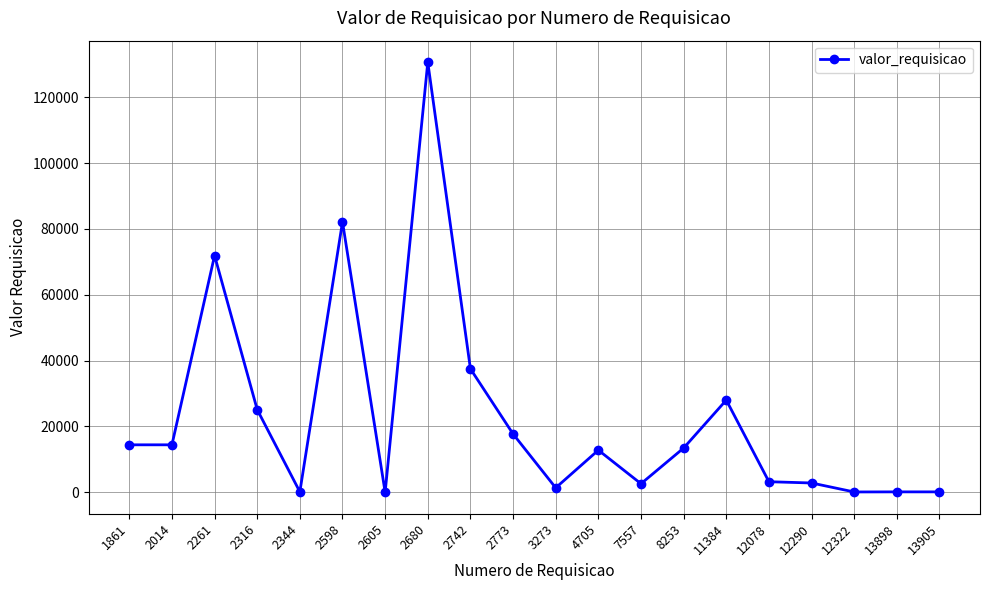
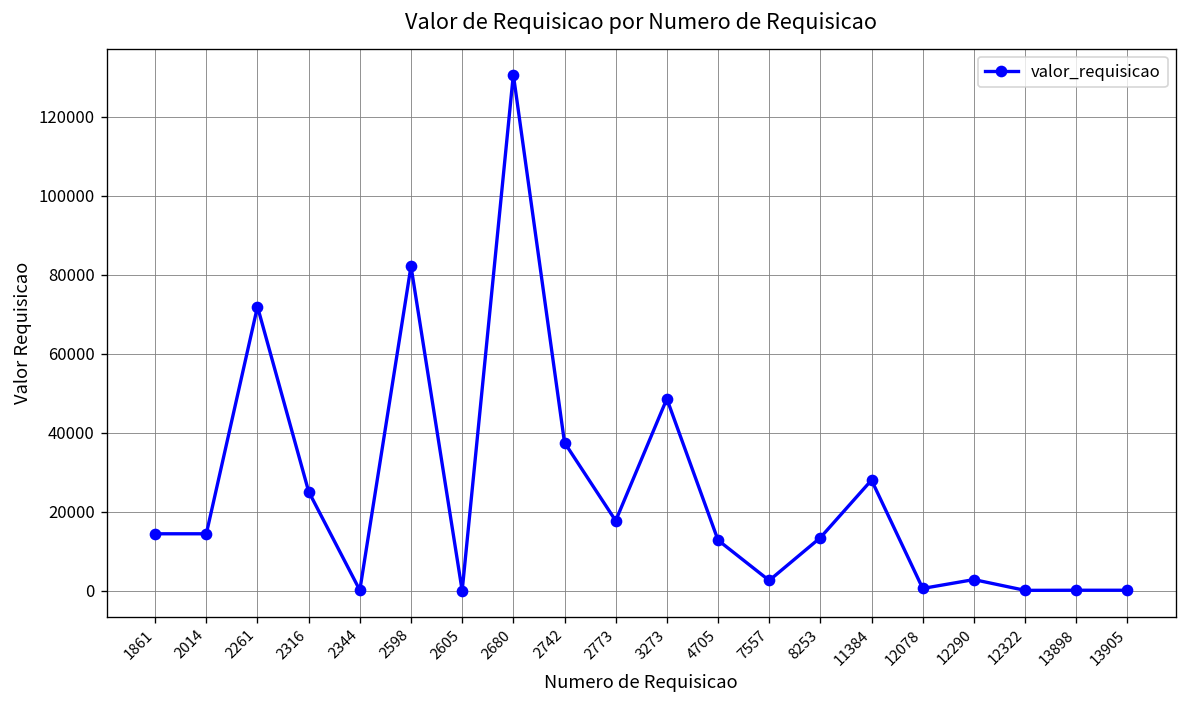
3273: 1000 -> 49000
12078: 3000 -> 1000
